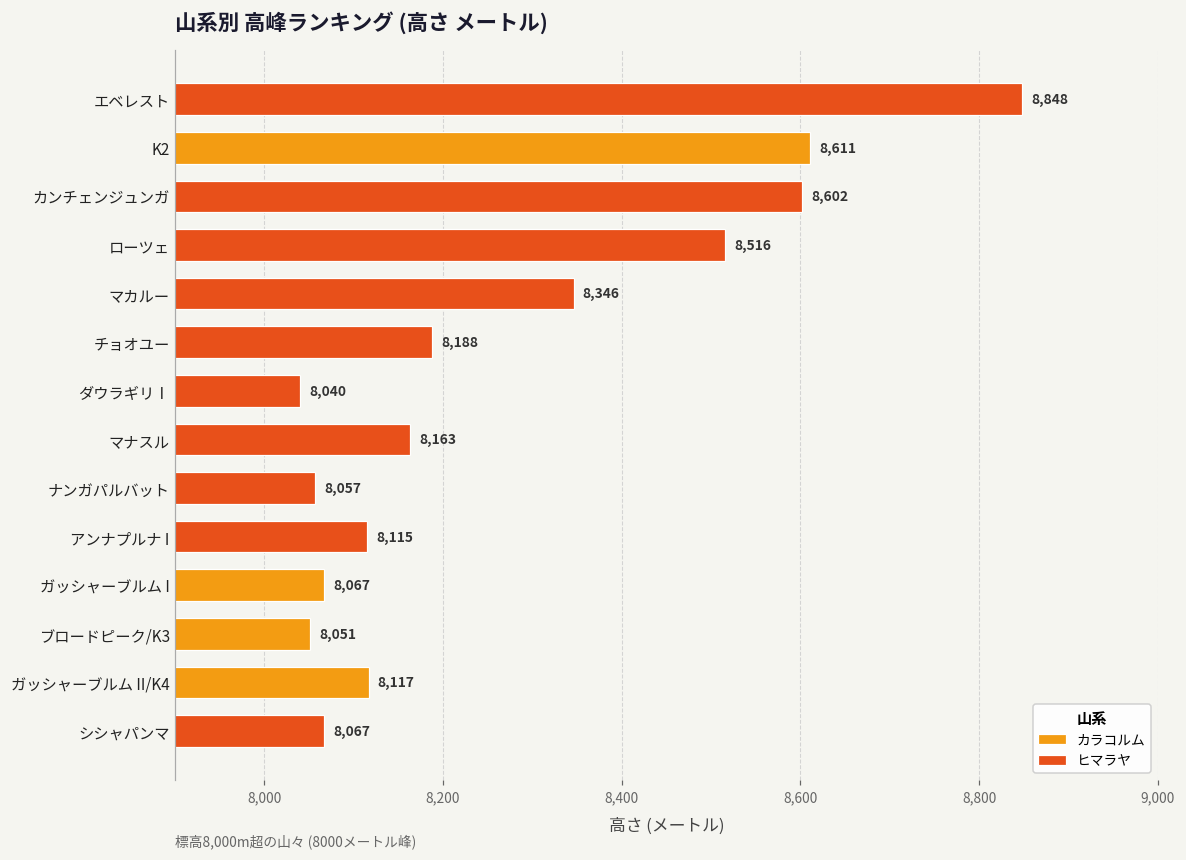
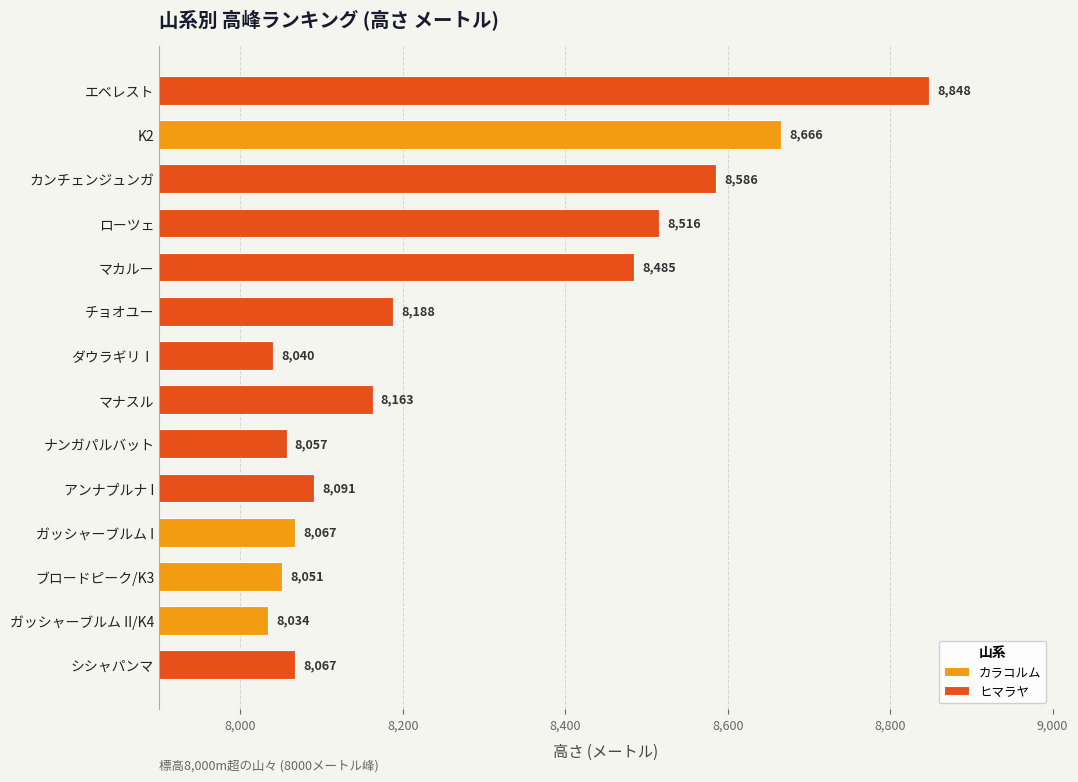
カラコルム, K2: 8,611 -> 8,666
ヒマラヤ, カンチェンジュンガ: 8,602 -> 8,586
ヒマラヤ, マカルー: 8,346 -> 8,485
ヒマラヤ, アンナプルナ I: 8,115 -> 8,091
カラコルム, ガッシャーブルム II/K4: 8,117 -> 8,034
